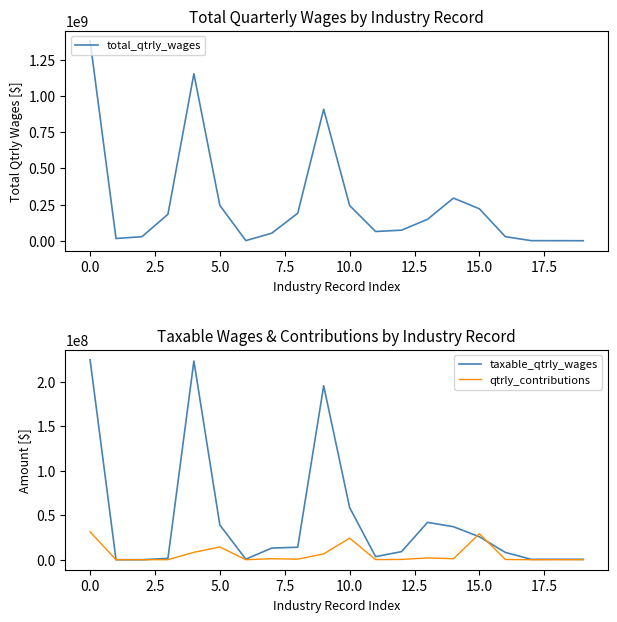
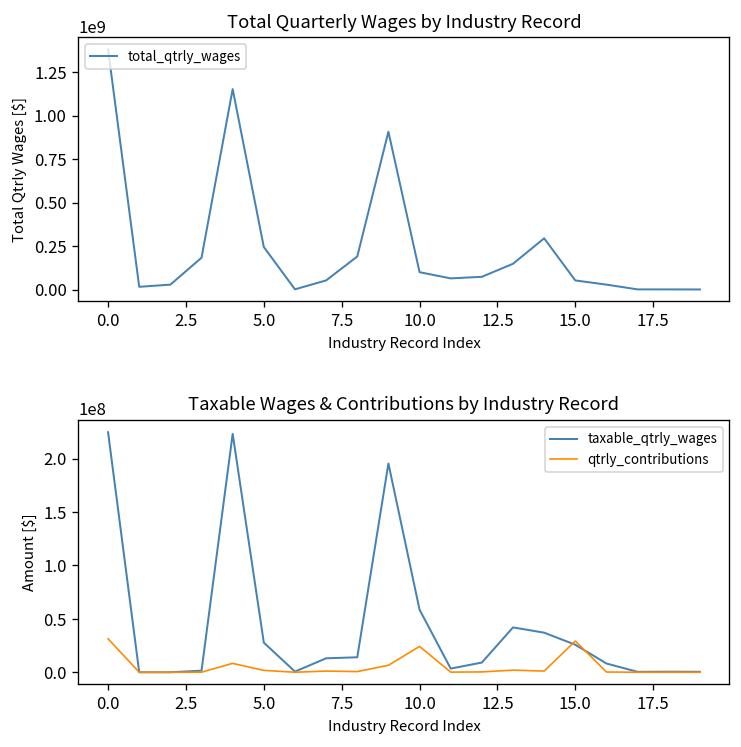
Total Quarterly Wages by Industry Record, 10.0: 240000000 -> 100000000
Total Quarterly Wages by Industry Record, 15.0: 220000000 -> 50000000
Taxable Wages & Contributions by Industry Record, taxable_qtrly_wages, 5.0: 40000000 -> 30000000
Taxable Wages & Contributions by Industry Record, qtrly_contributions, 5.0: 10000000 -> 0
